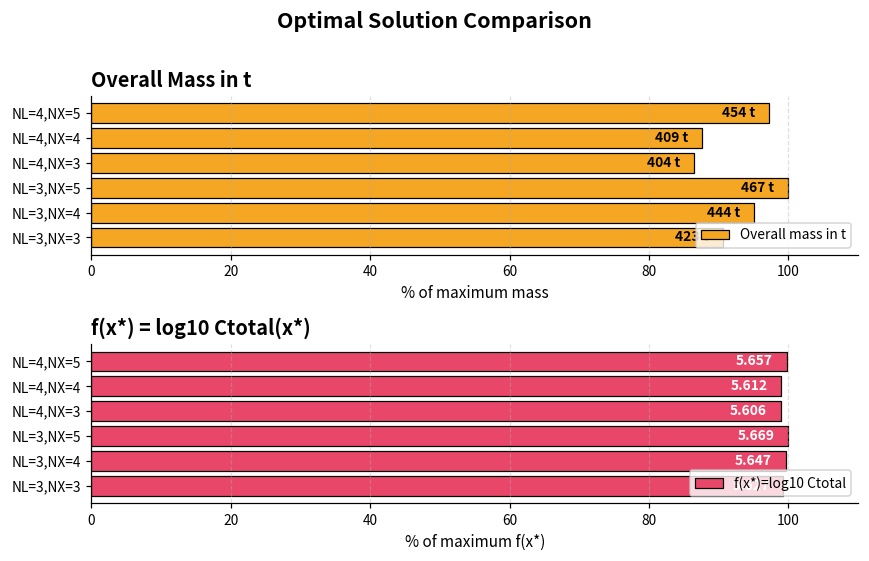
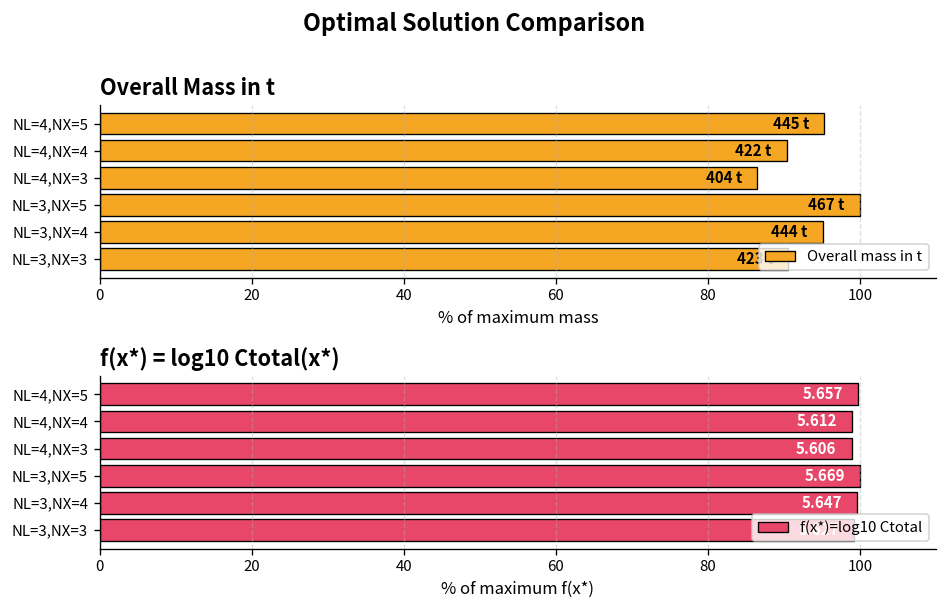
Overall Mass in t, NL=4,NX=5: 454 -> 445
Overall Mass in t, NL=4,NX=4: 409 -> 422
